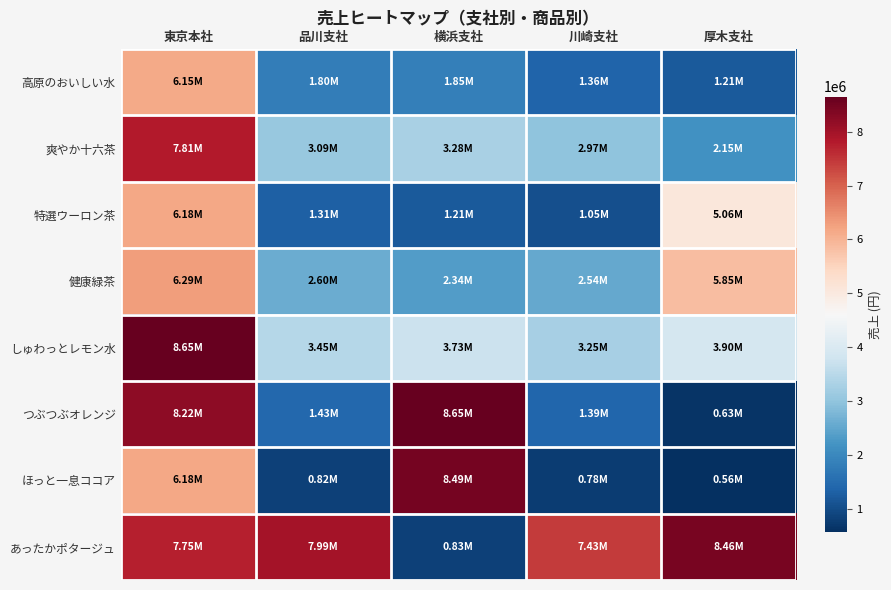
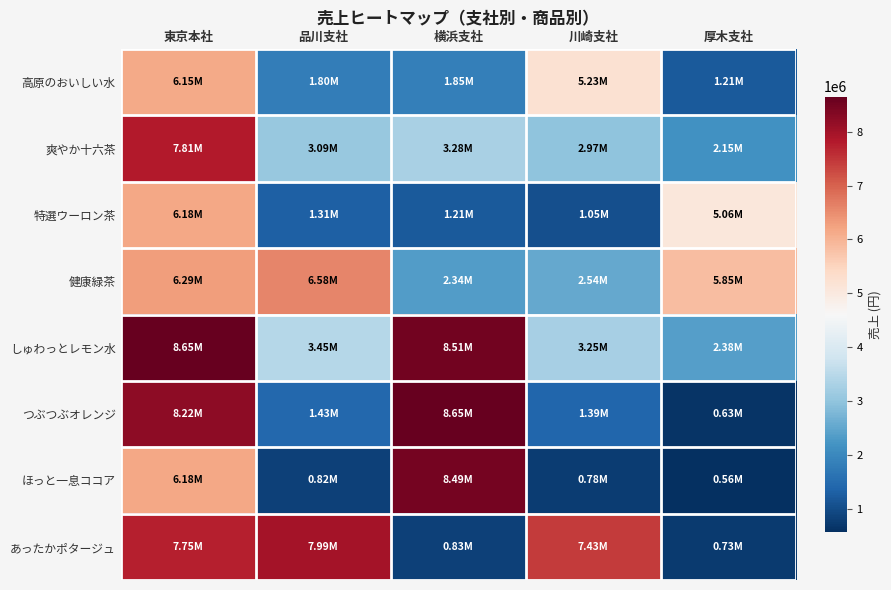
高原のおいしい水, 川崎支社: 1.36M -> 5.23M
健康緑茶, 品川支社: 2.60M -> 6.58M
しゅわっとレモン水, 横浜支社: 3.73M -> 8.51M
しゅわっとレモン水, 厚木支社: 3.90M -> 2.38M
あったかポタージュ, 厚木支社: 8.46M -> 0.73M
